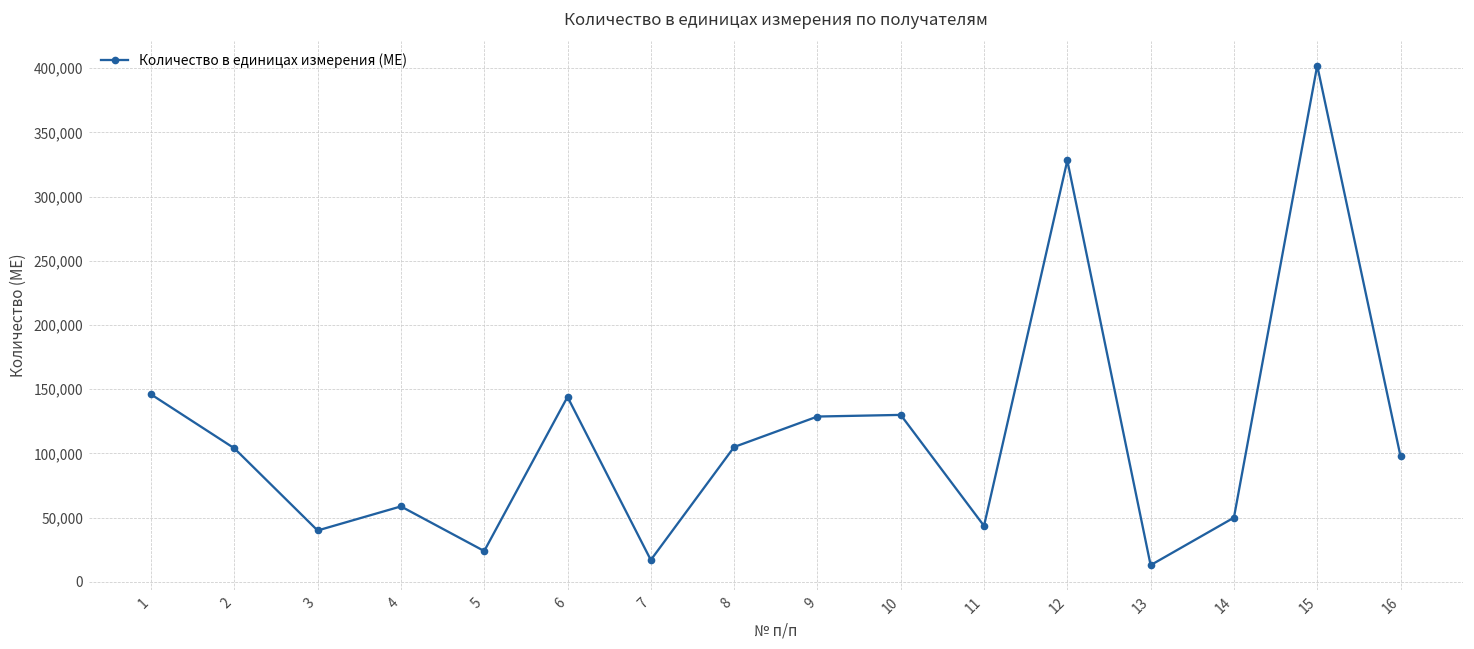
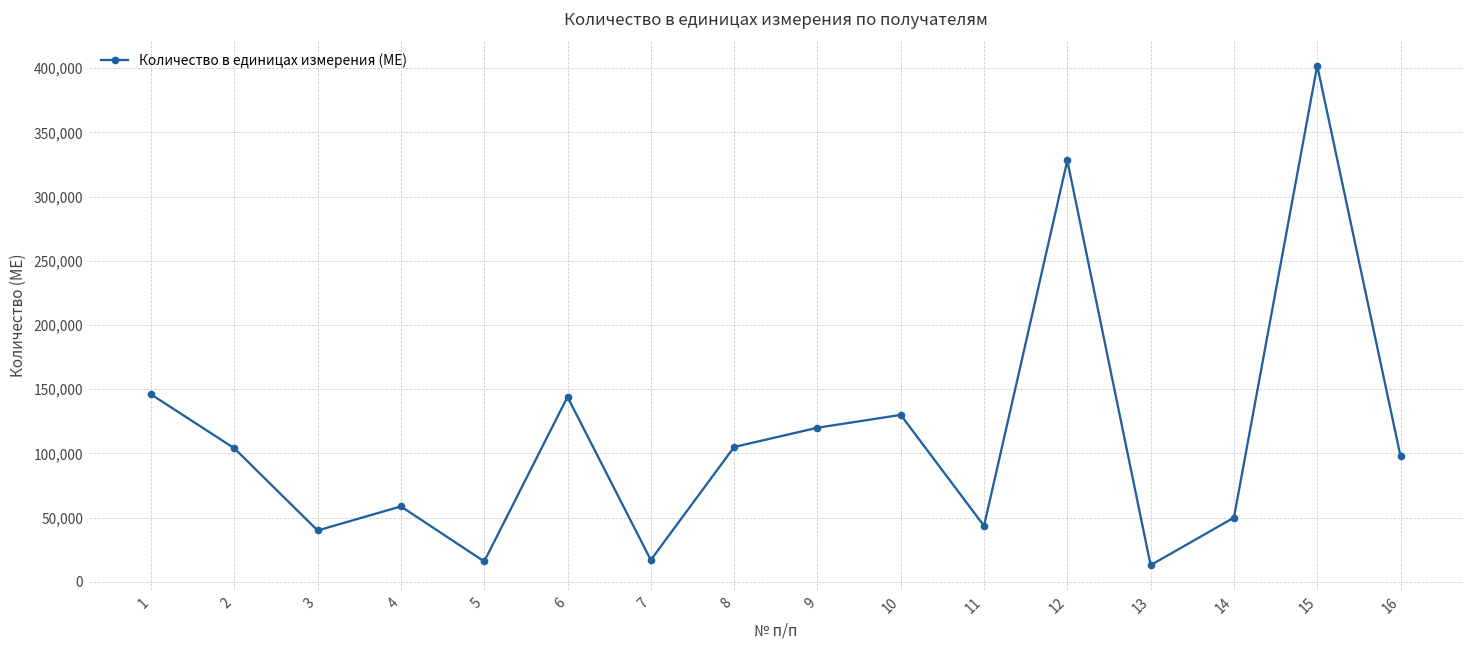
5: 24,000 -> 16,000
9: 129,000 -> 120,000
